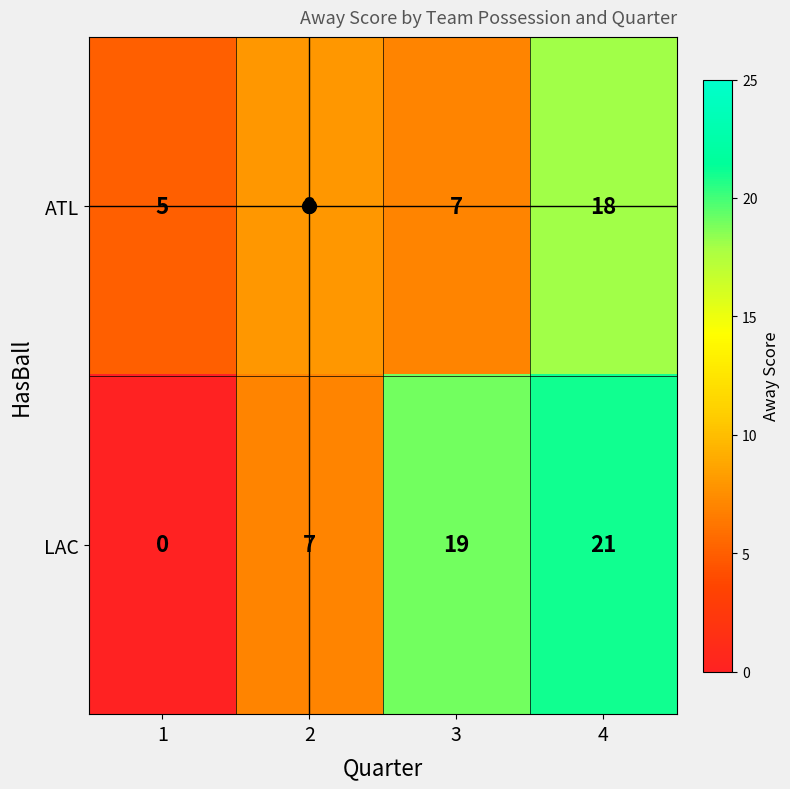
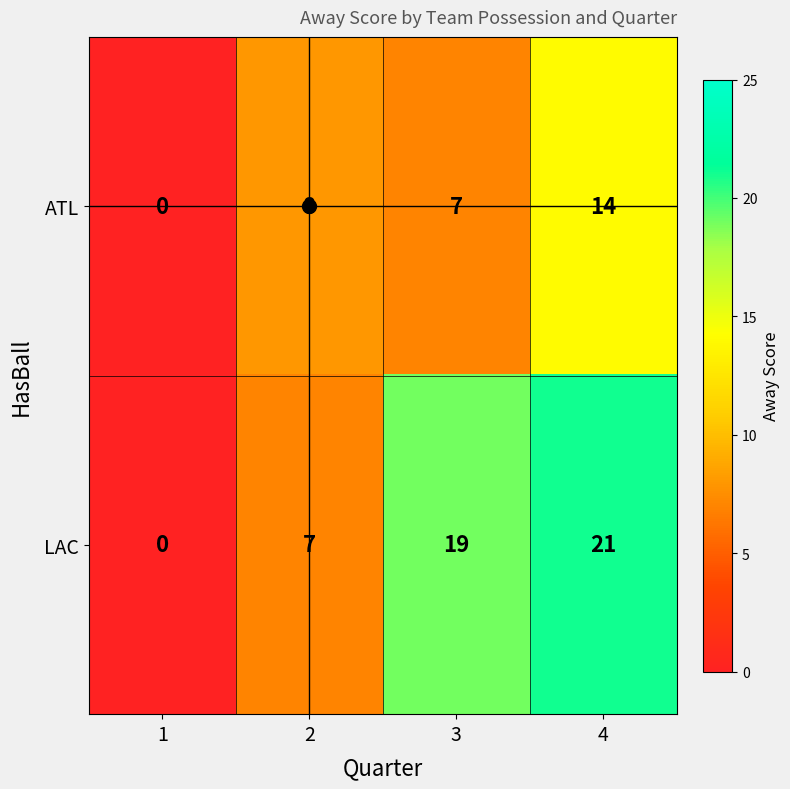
ATL, 1: 5 -> 0
ATL, 4: 18 -> 14
